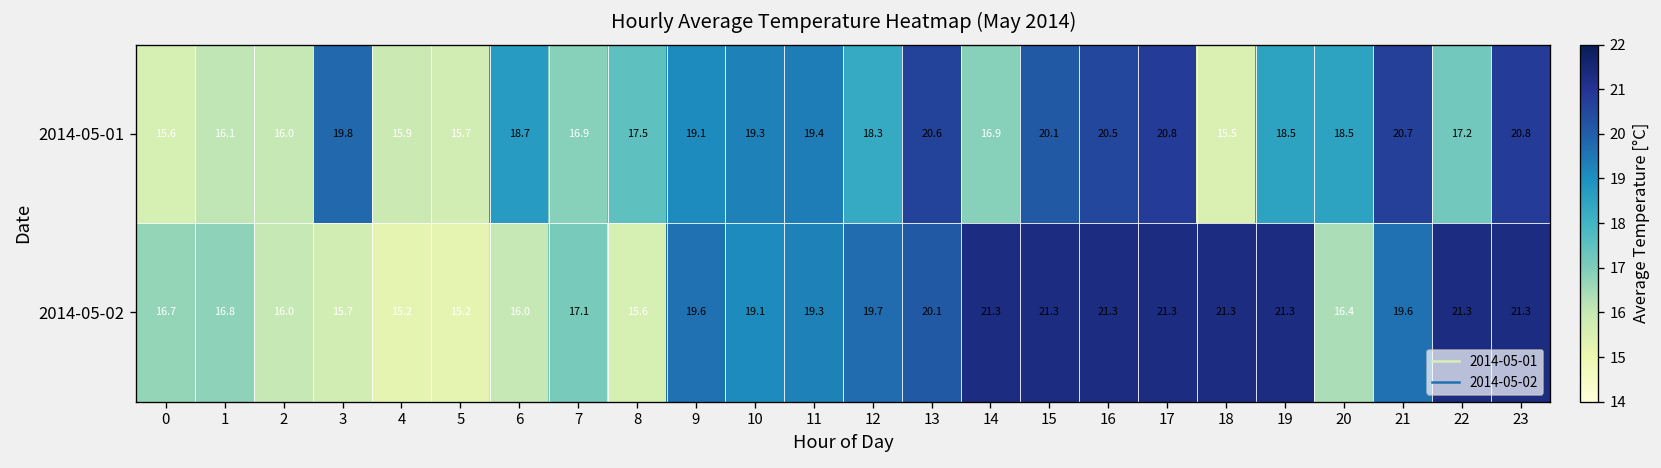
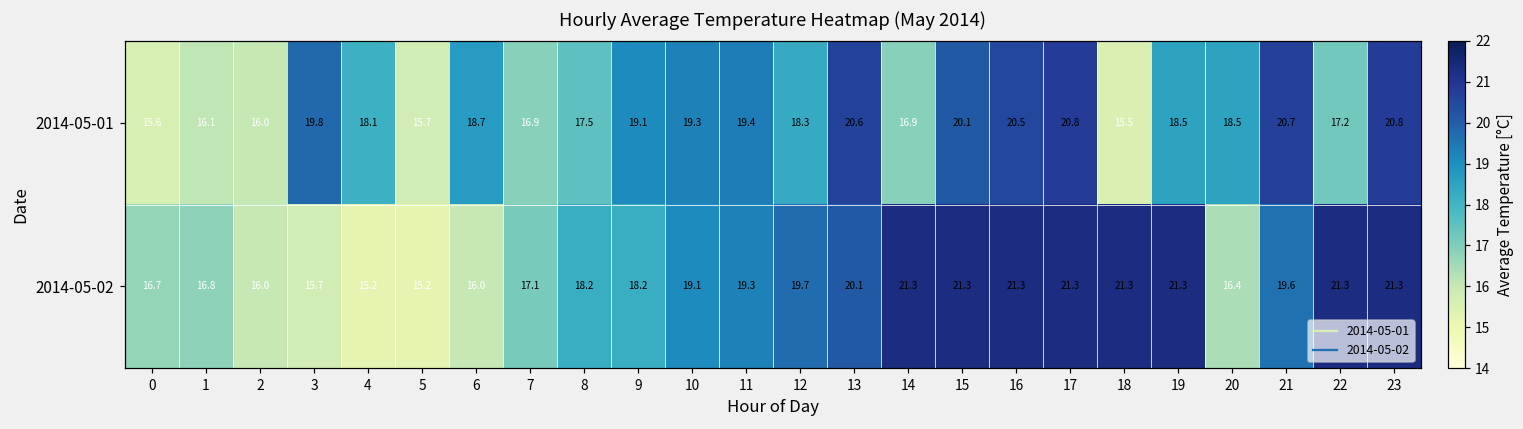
2014-05-01, 4: 15.9 -> 18.1
2014-05-02, 8: 15.6 -> 18.2
2014-05-02, 9: 19.6 -> 18.2
